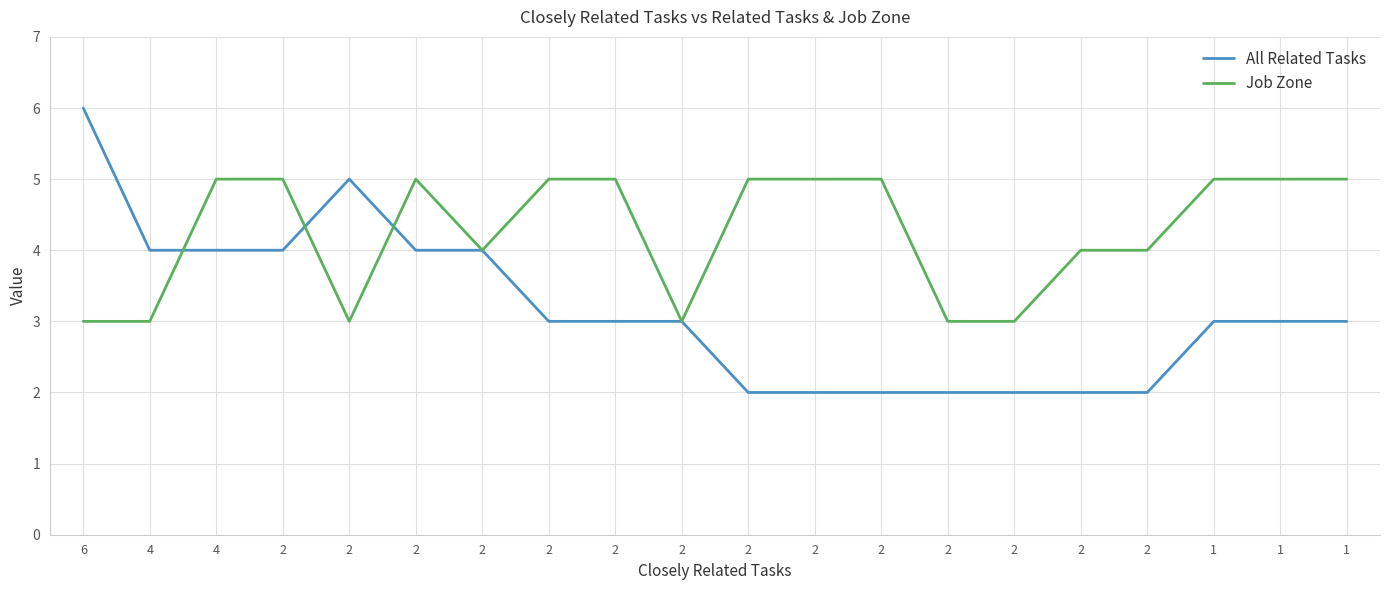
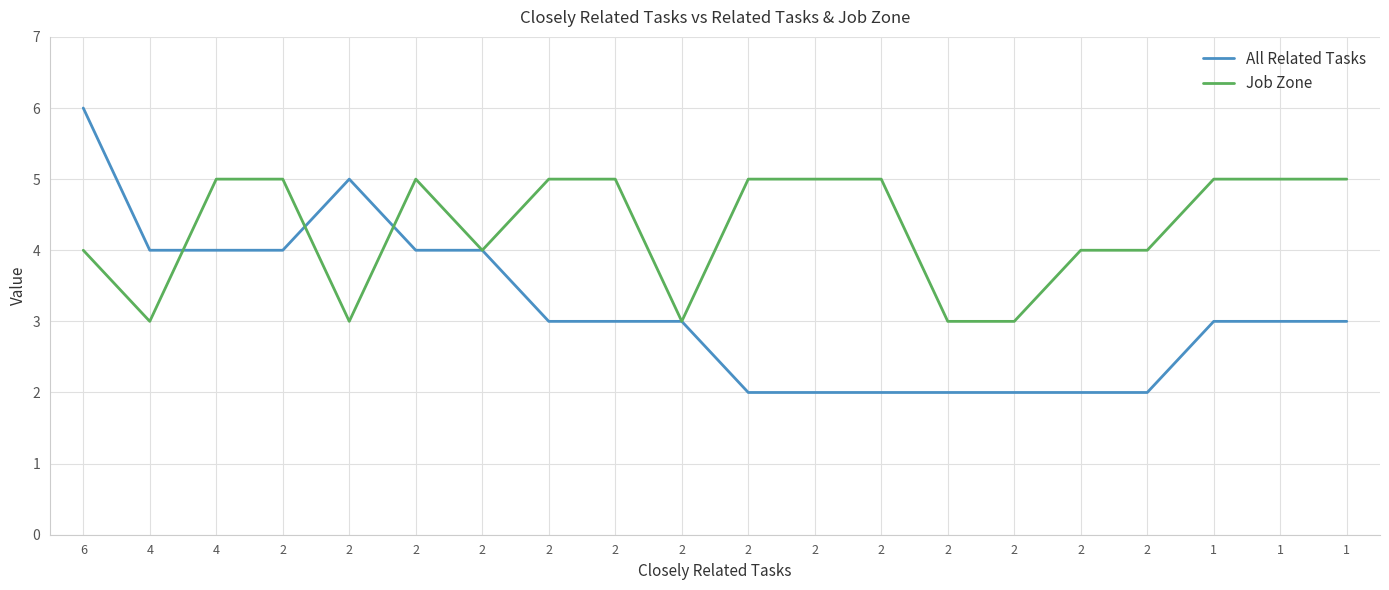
Job Zone, 6: 3 -> 4
